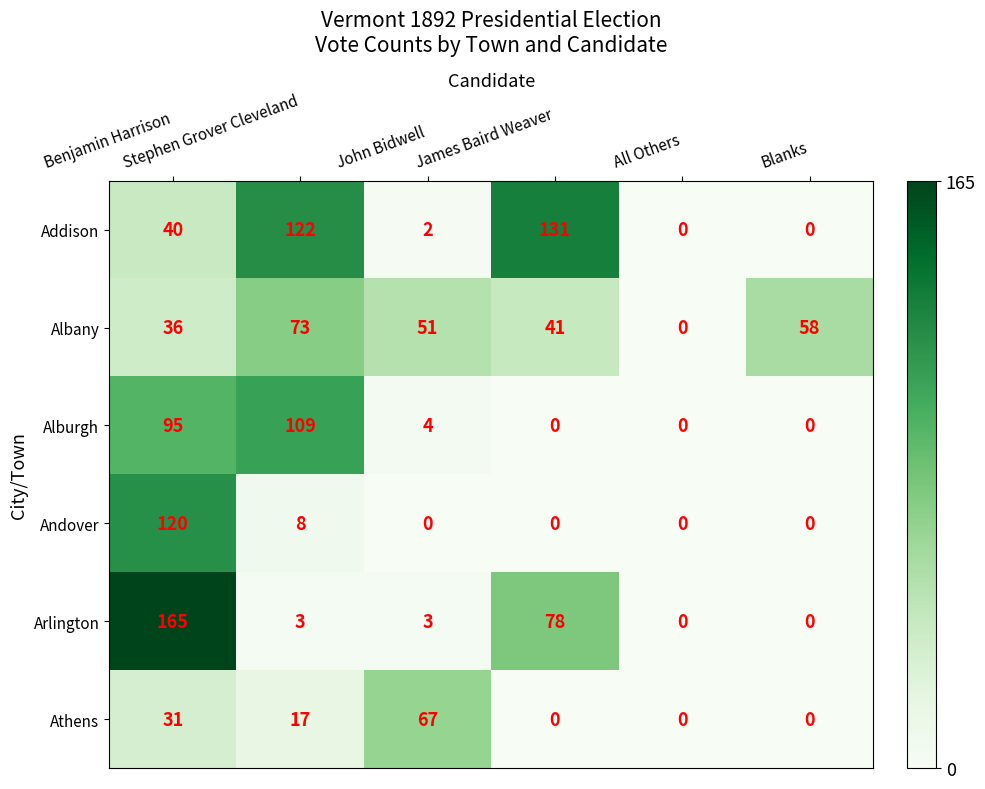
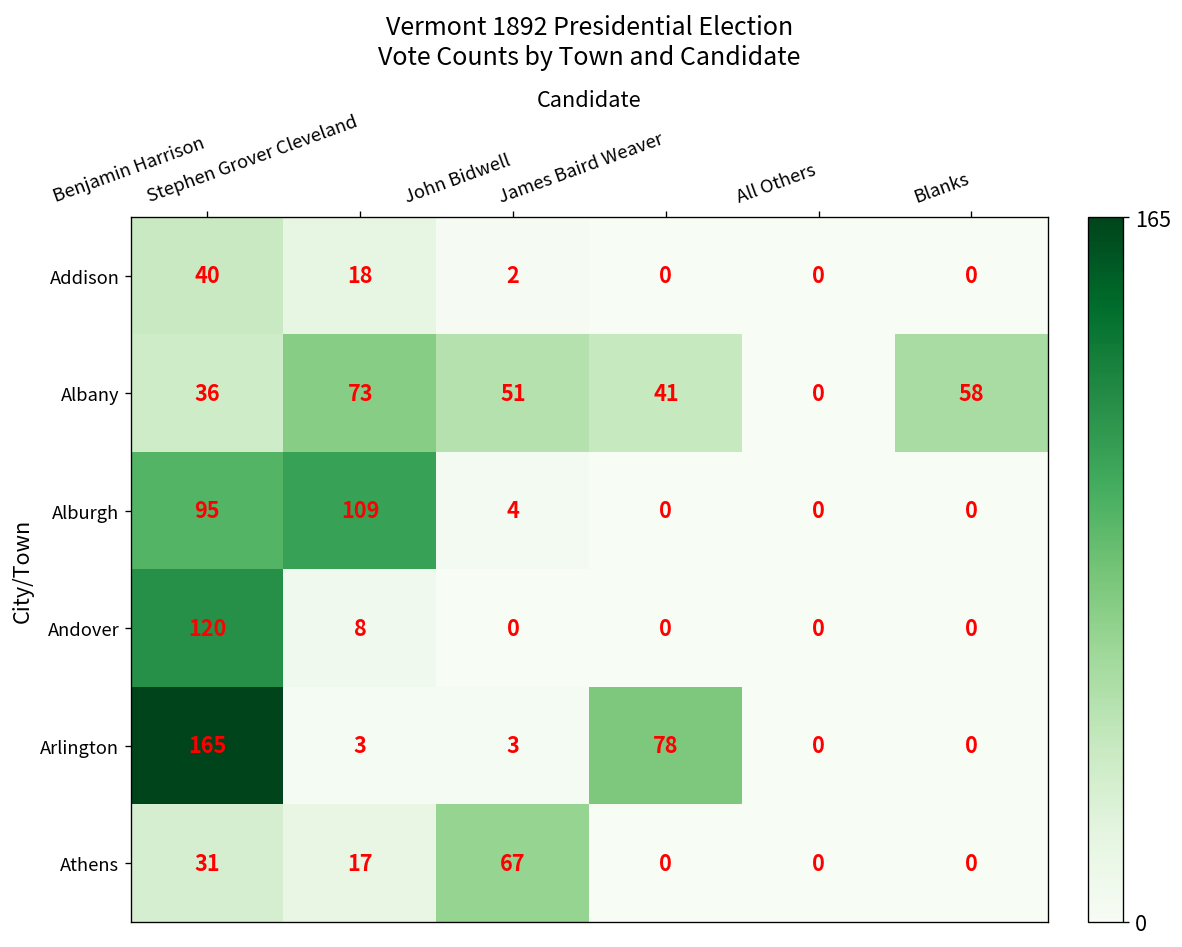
Addison, Stephen Grover Cleveland: 122 -> 18
Addison, James Baird Weaver: 131 -> 0
